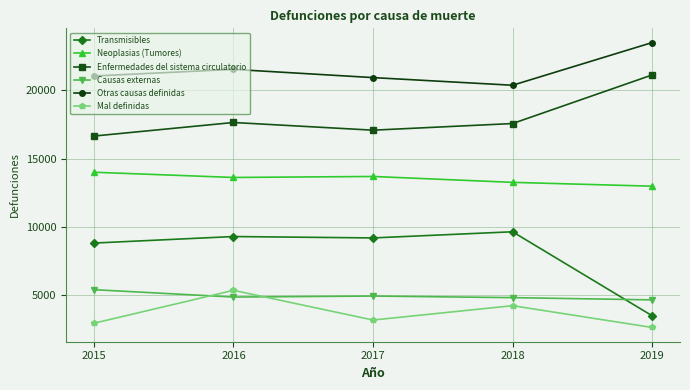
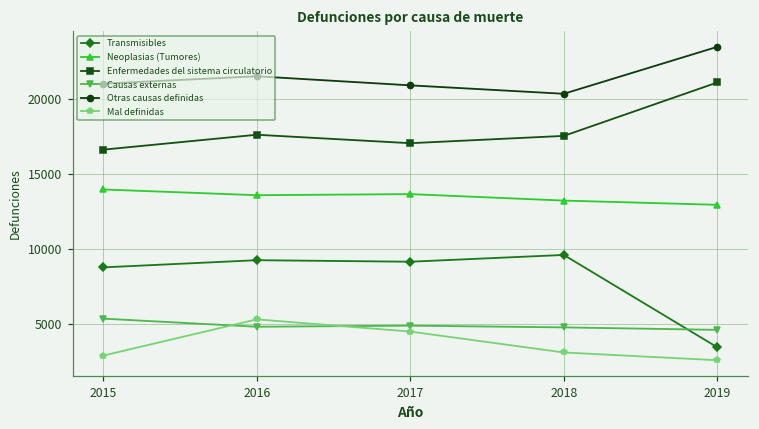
Mal definidas, 2017: 3200 -> 4500
Mal definidas, 2018: 4200 -> 3100
